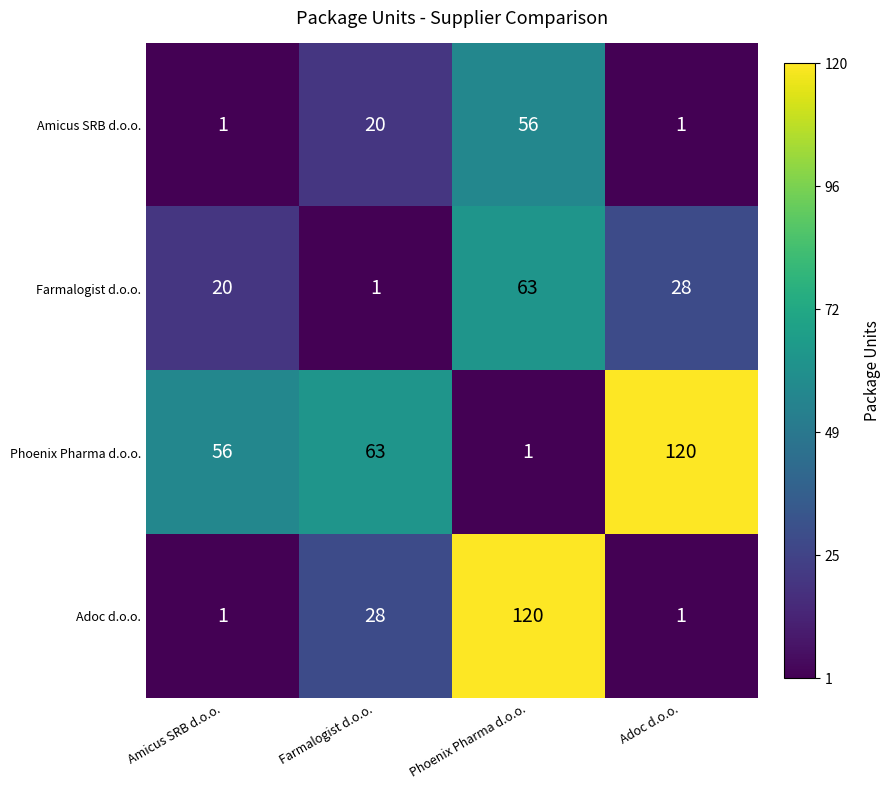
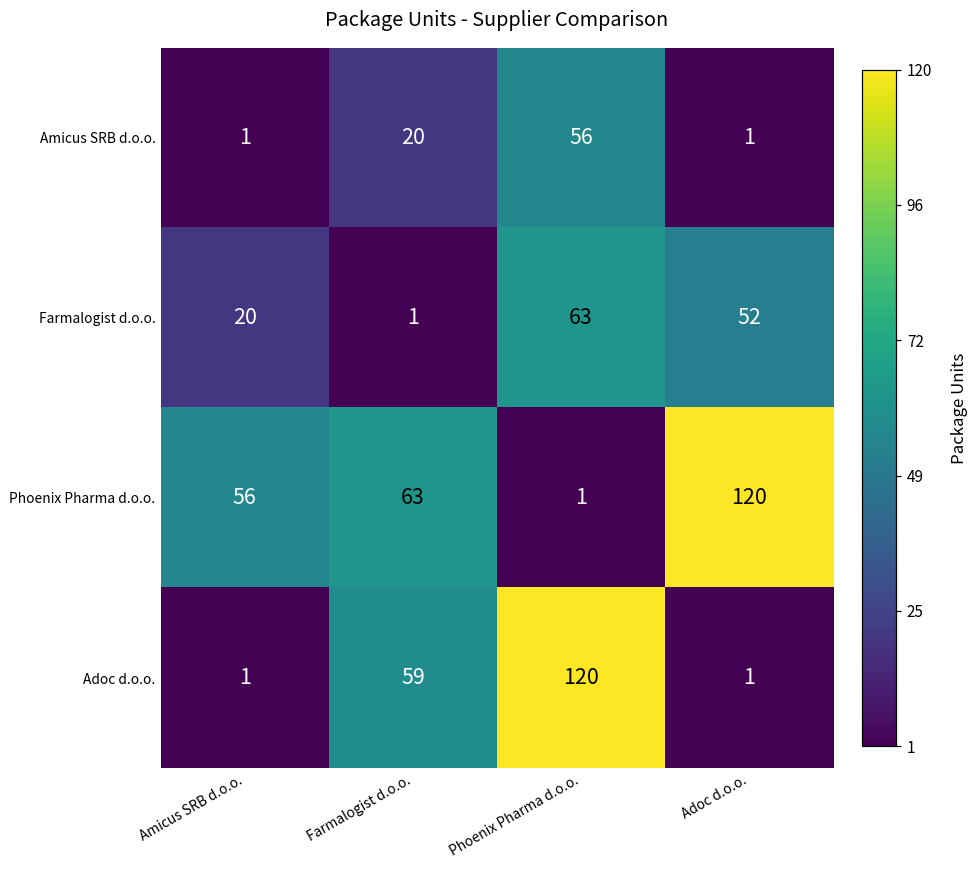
Farmalogist d.o.o., Adoc d.o.o.: 28 -> 52
Adoc d.o.o., Farmalogist d.o.o.: 28 -> 59
